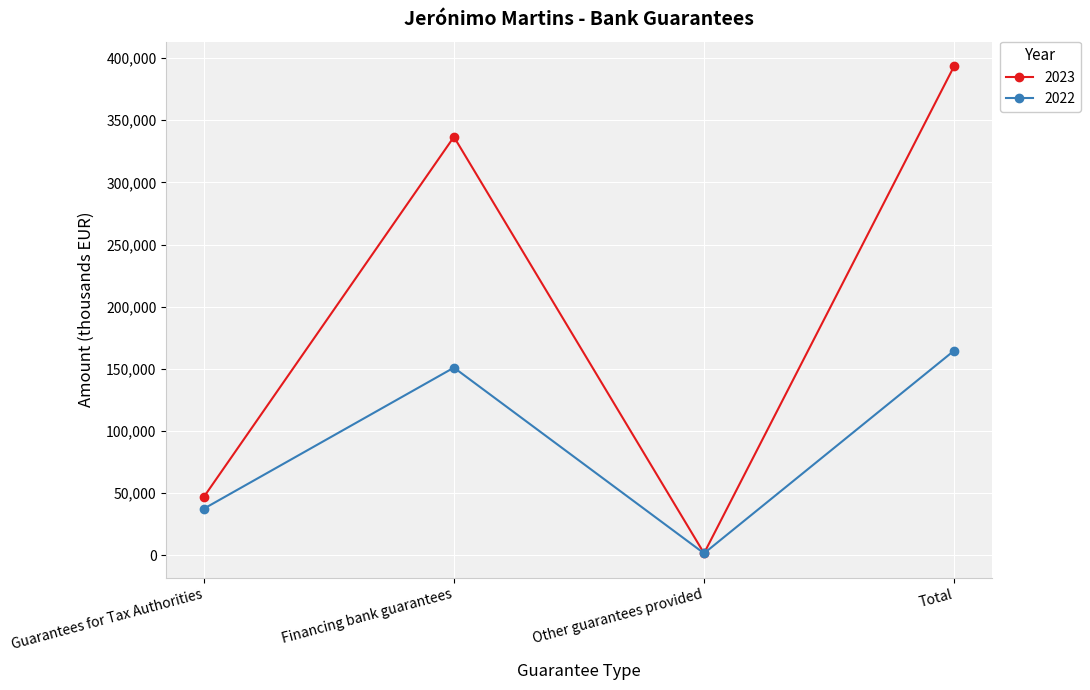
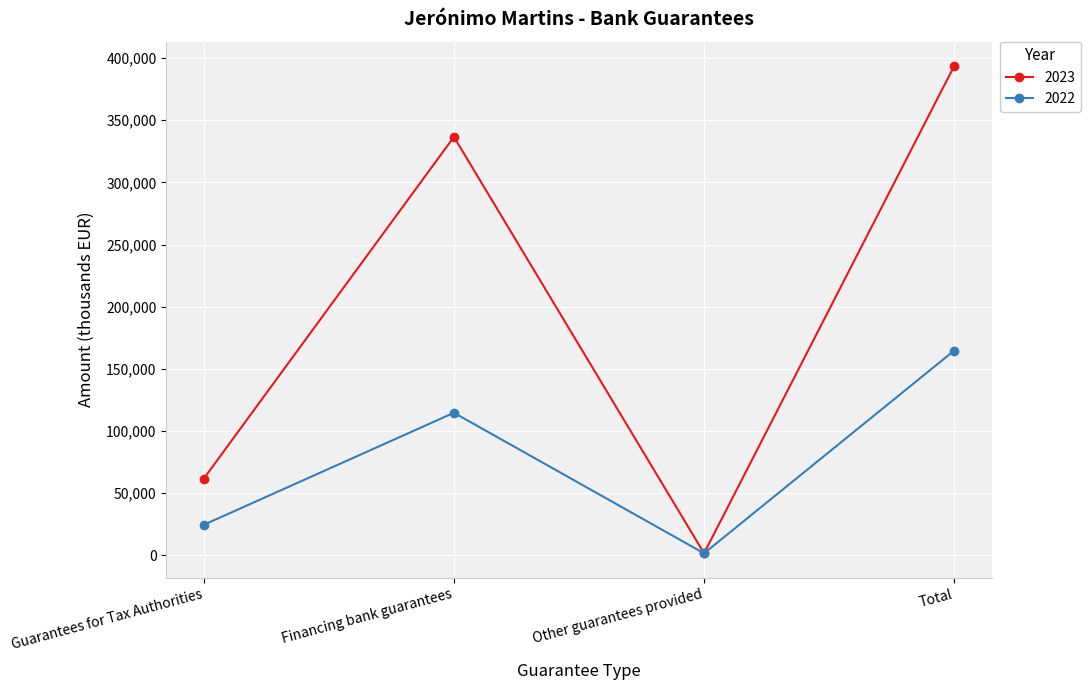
2023, Guarantees for Tax Authorities: 47,000 -> 62,000
2022, Guarantees for Tax Authorities: 38,000 -> 25,000
2022, Financing bank guarantees: 151,000 -> 115,000
